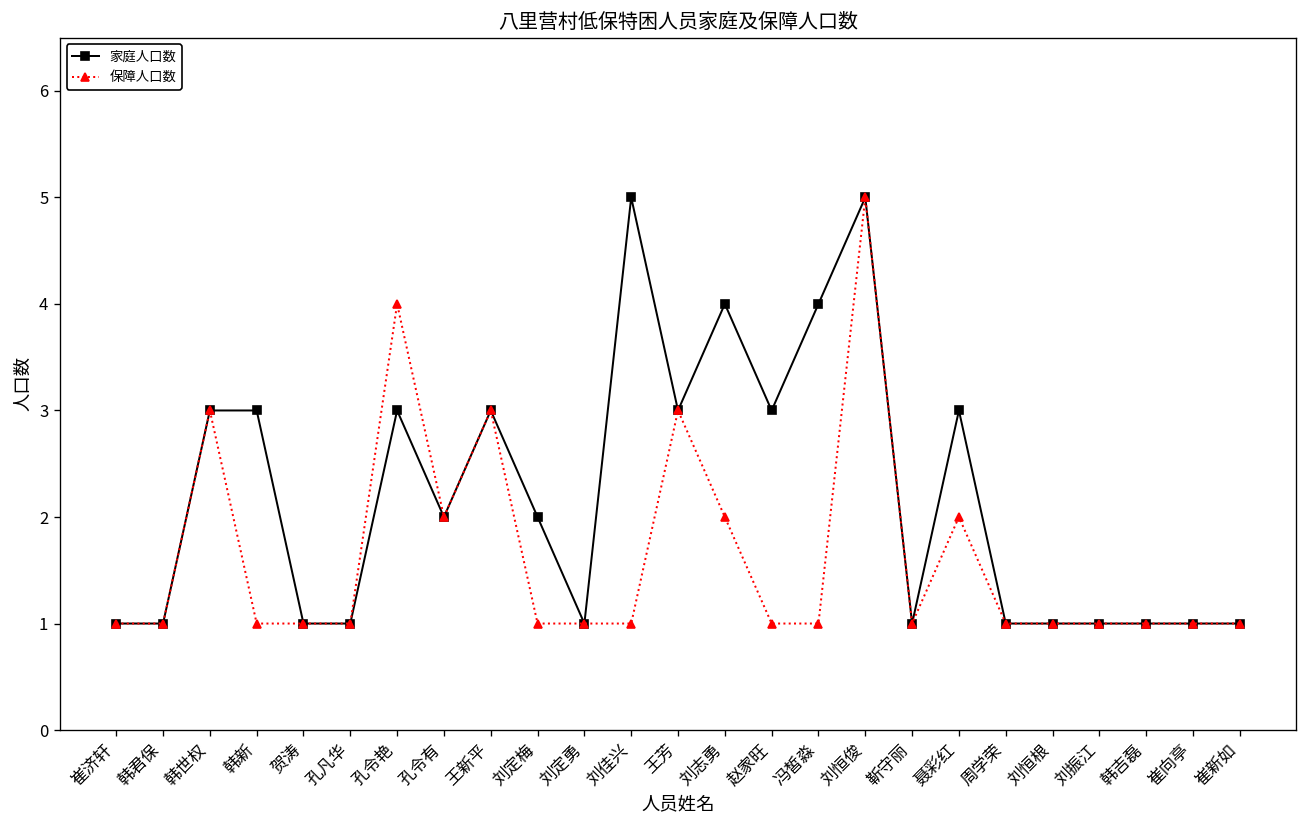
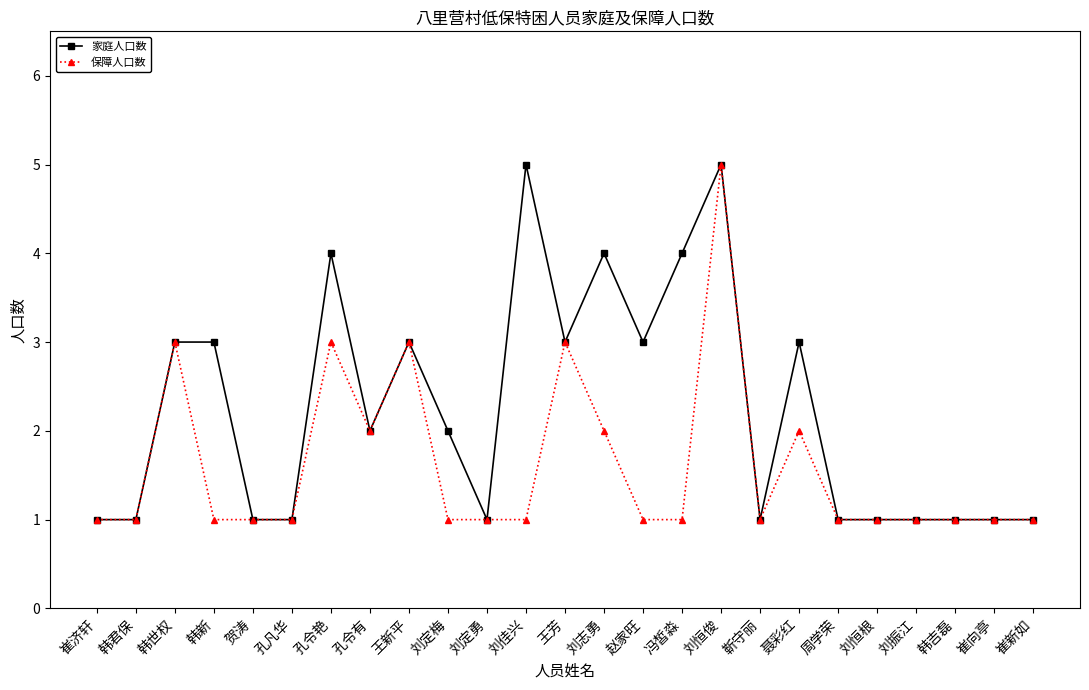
家庭人口数, 孔令艳: 3 -> 4
保障人口数, 孔令艳: 4 -> 3
